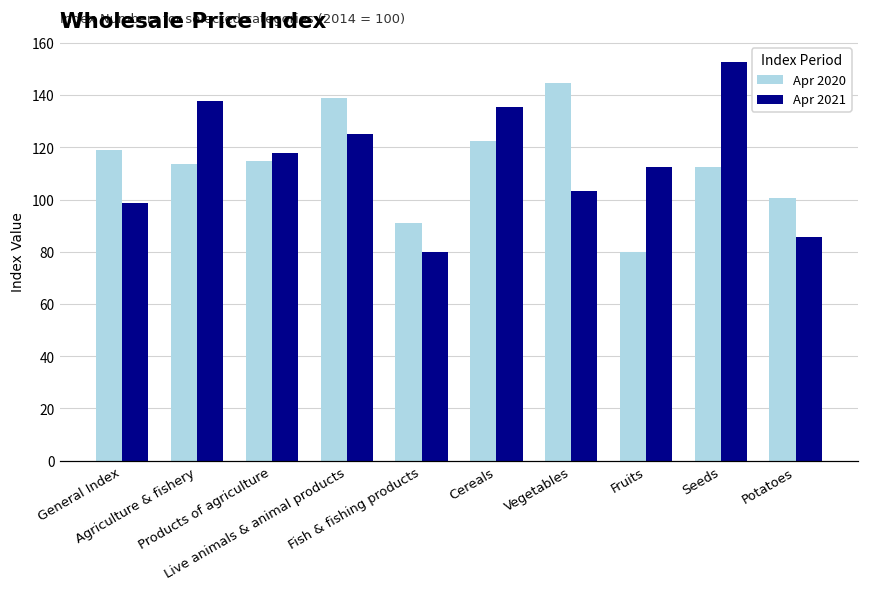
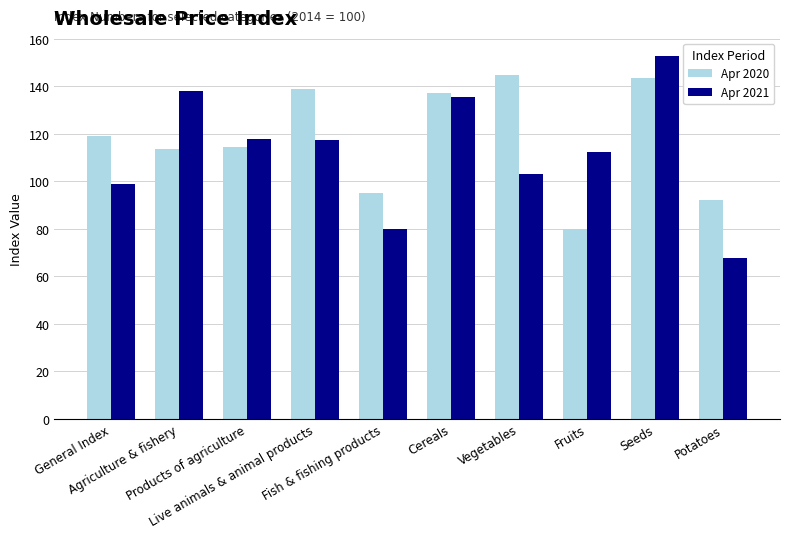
Apr 2021, Live animals & animal products: 125 -> 117
Apr 2020, Fish & fishing products: 91 -> 95
Apr 2020, Cereals: 122 -> 137
Apr 2020, Seeds: 113 -> 144
Apr 2020, Potatoes: 101 -> 92
Apr 2021, Potatoes: 86 -> 68
